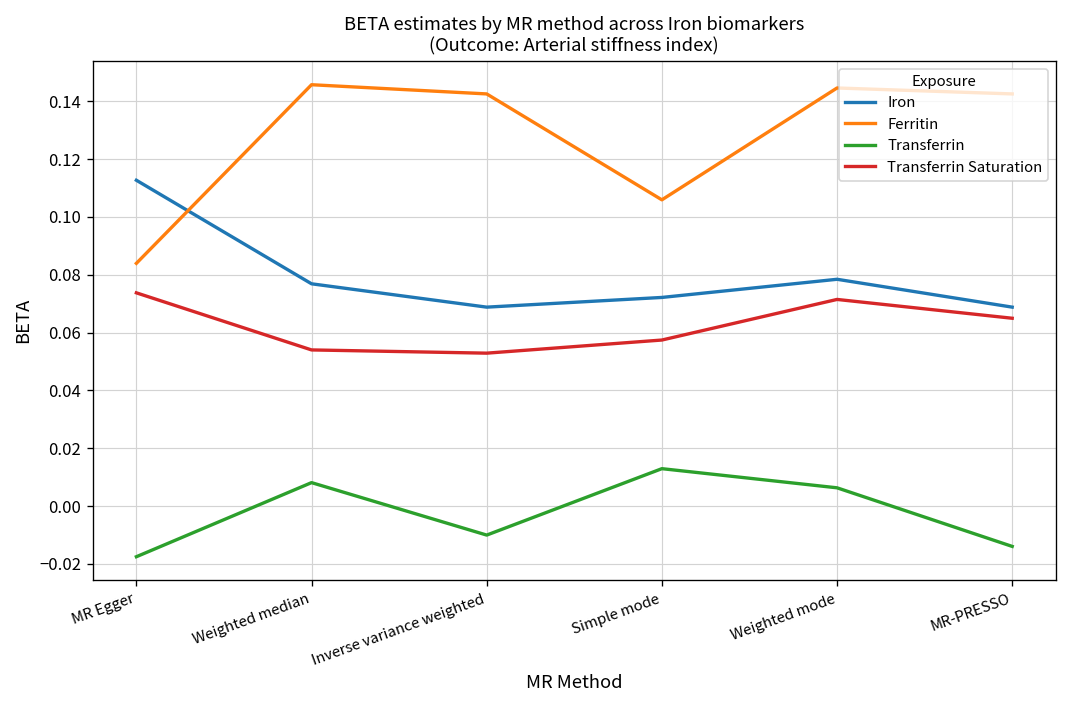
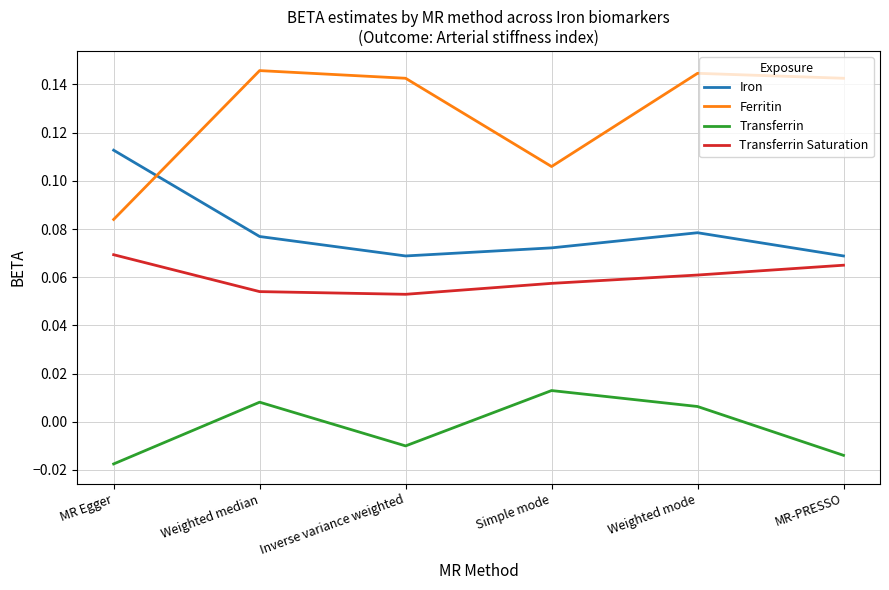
Transferrin Saturation, MR Egger: 0.074 -> 0.069
Transferrin Saturation, Weighted mode: 0.071 -> 0.061
